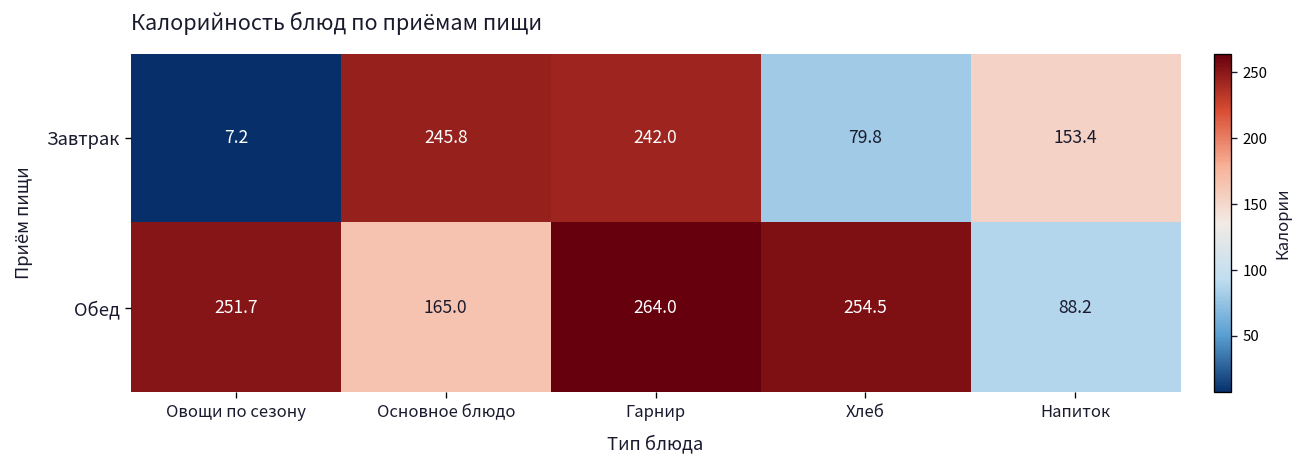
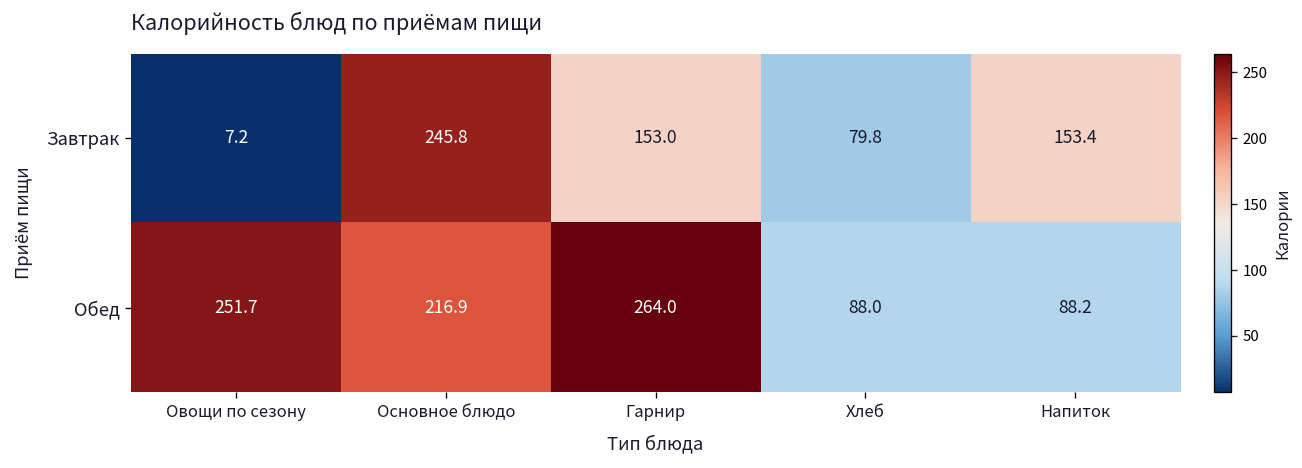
Завтрак, Гарнир: 242.0 -> 153.0
Обед, Основное блюдо: 165.0 -> 216.9
Обед, Хлеб: 254.5 -> 88.0
